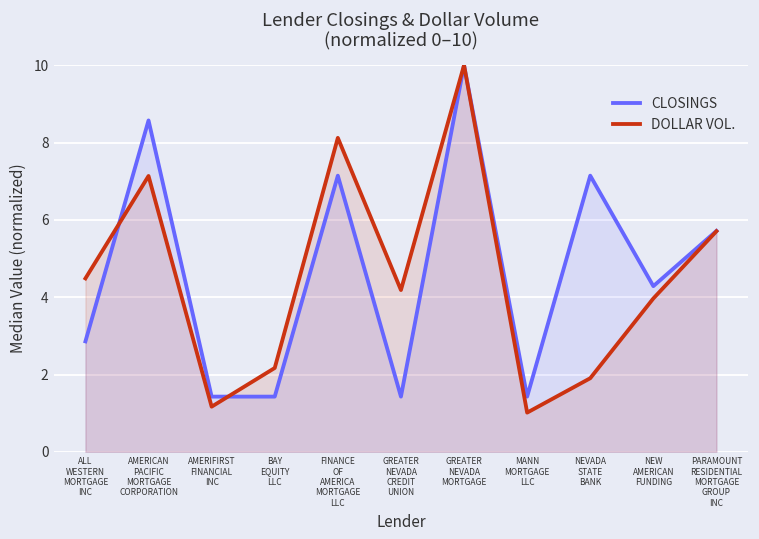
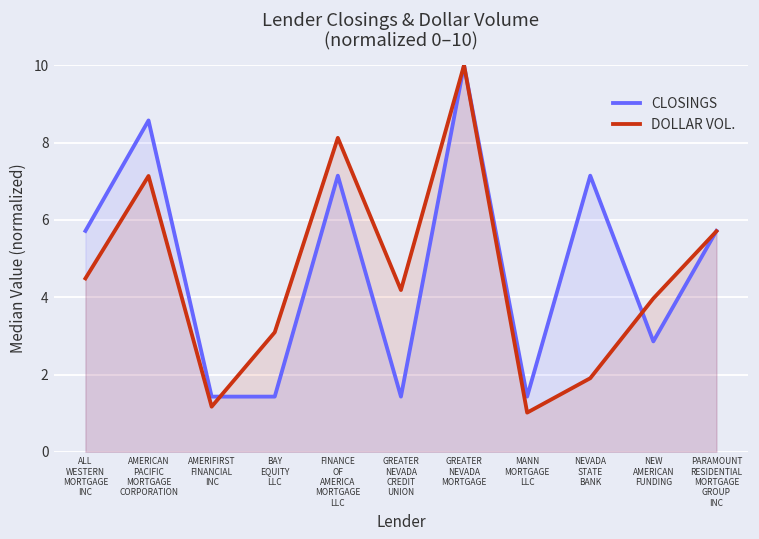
CLOSINGS, ALL WESTERN MORTGAGE INC: 2.9 -> 5.7
DOLLAR VOL., BAY EQUITY LLC: 2.2 -> 3.1
CLOSINGS, NEW AMERICAN FUNDING: 4.3 -> 2.9
